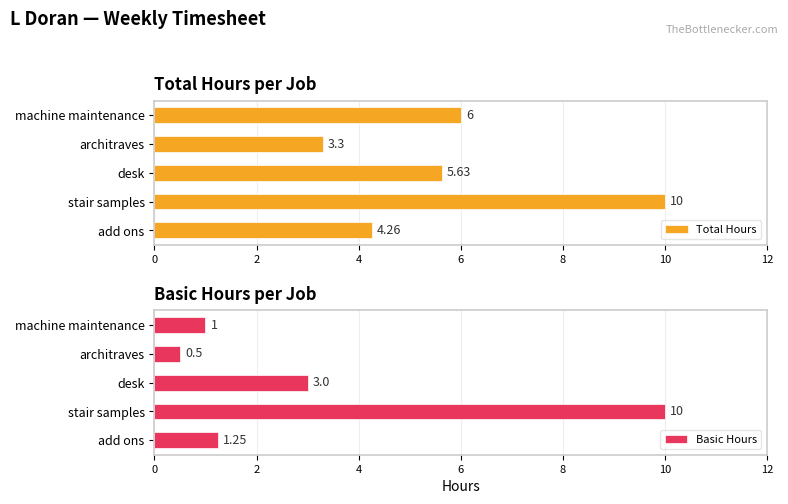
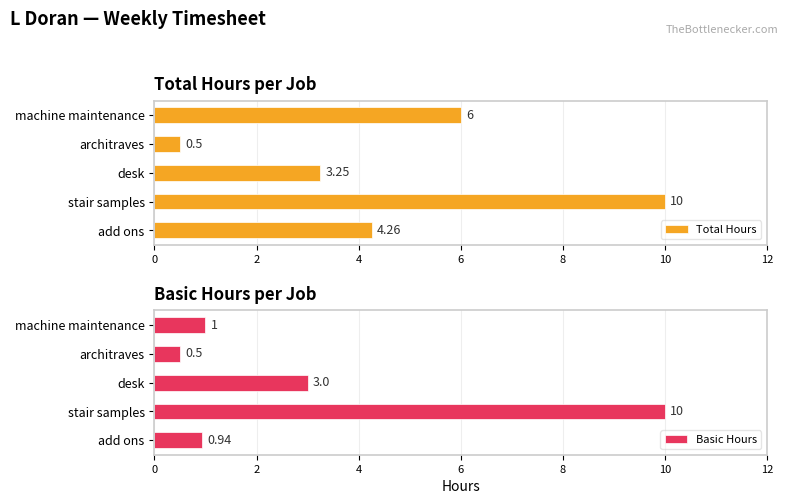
Total Hours per Job, architraves: 3.3 -> 0.5
Total Hours per Job, desk: 5.63 -> 3.25
Basic Hours per Job, add ons: 1.25 -> 0.94
